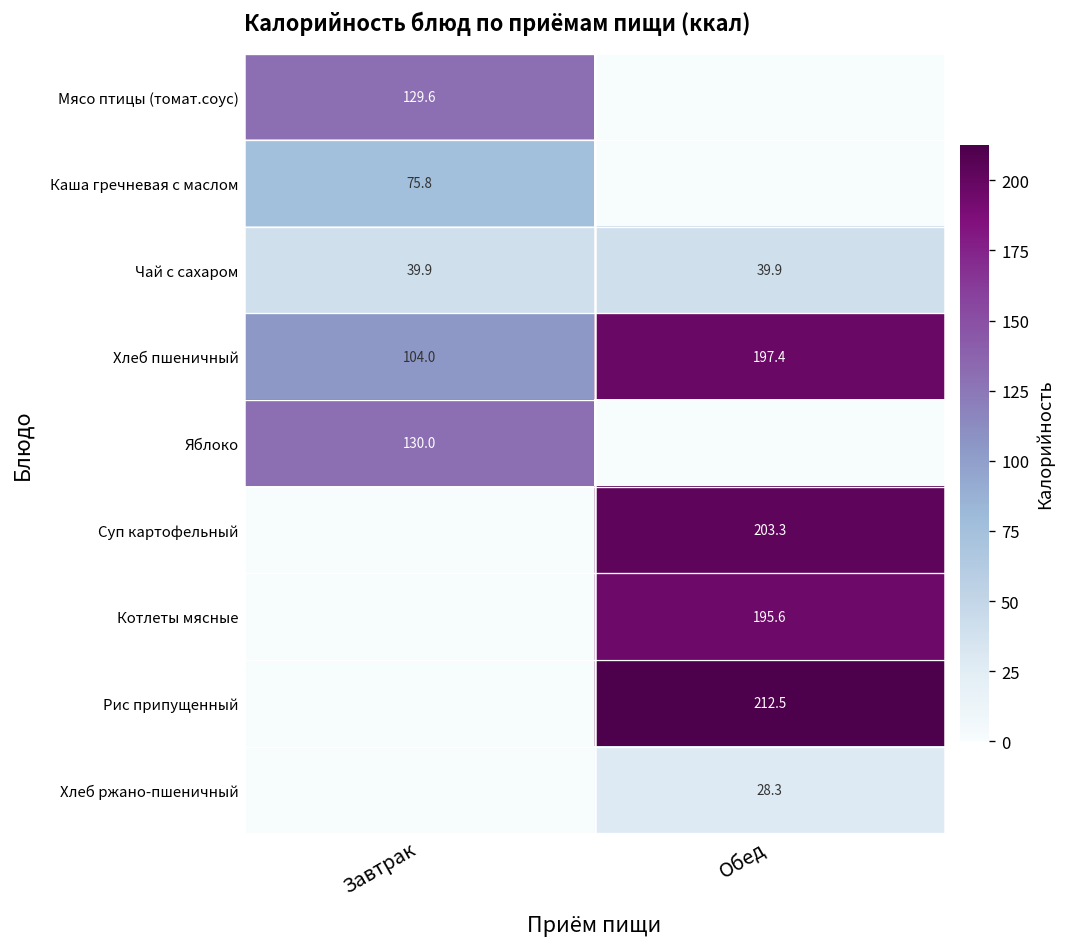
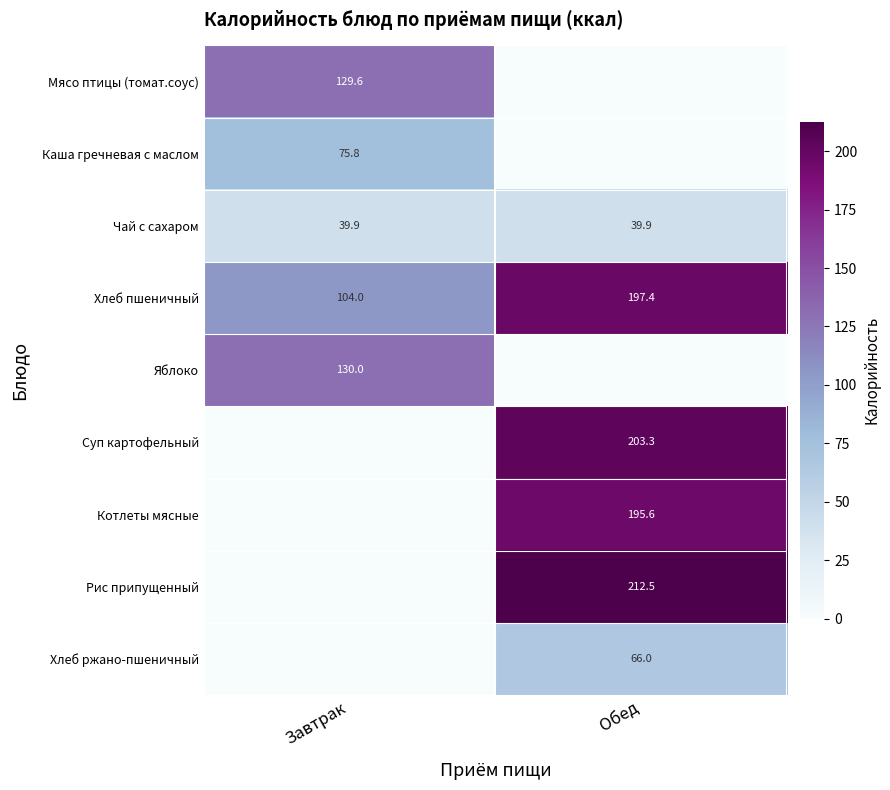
Хлеб ржано-пшеничный, Обед: 28.3 -> 66.0
